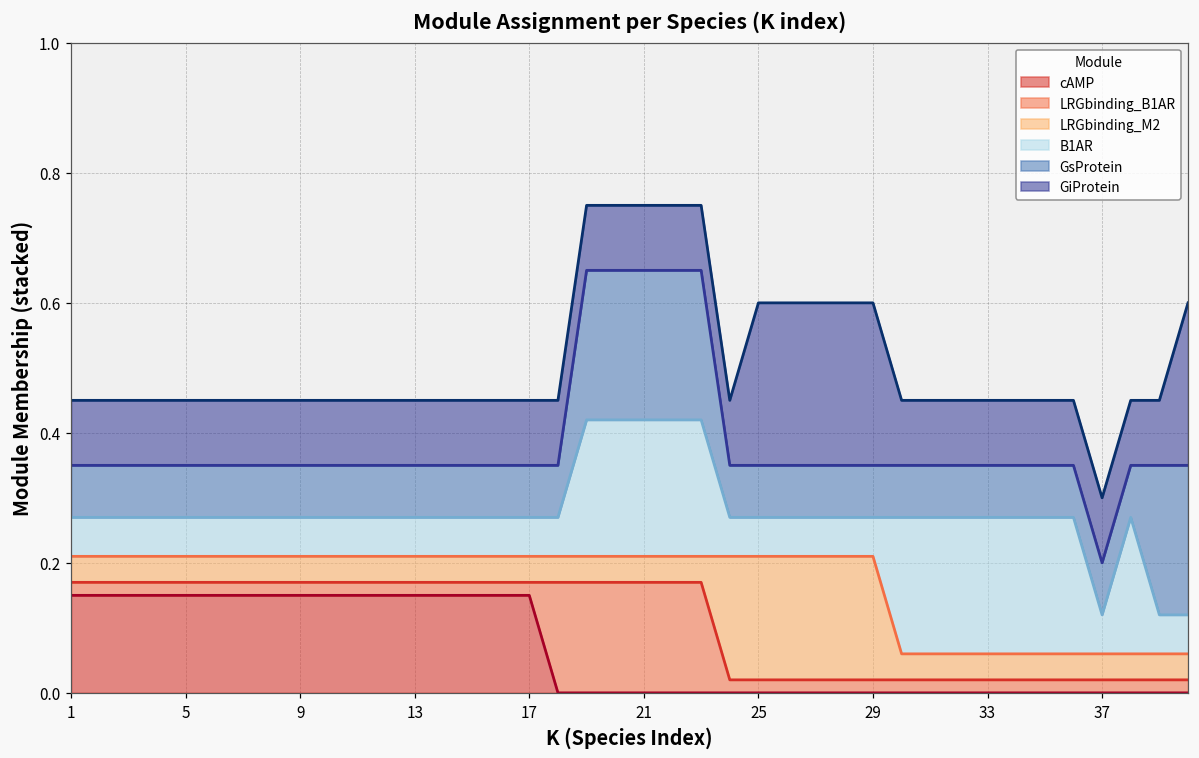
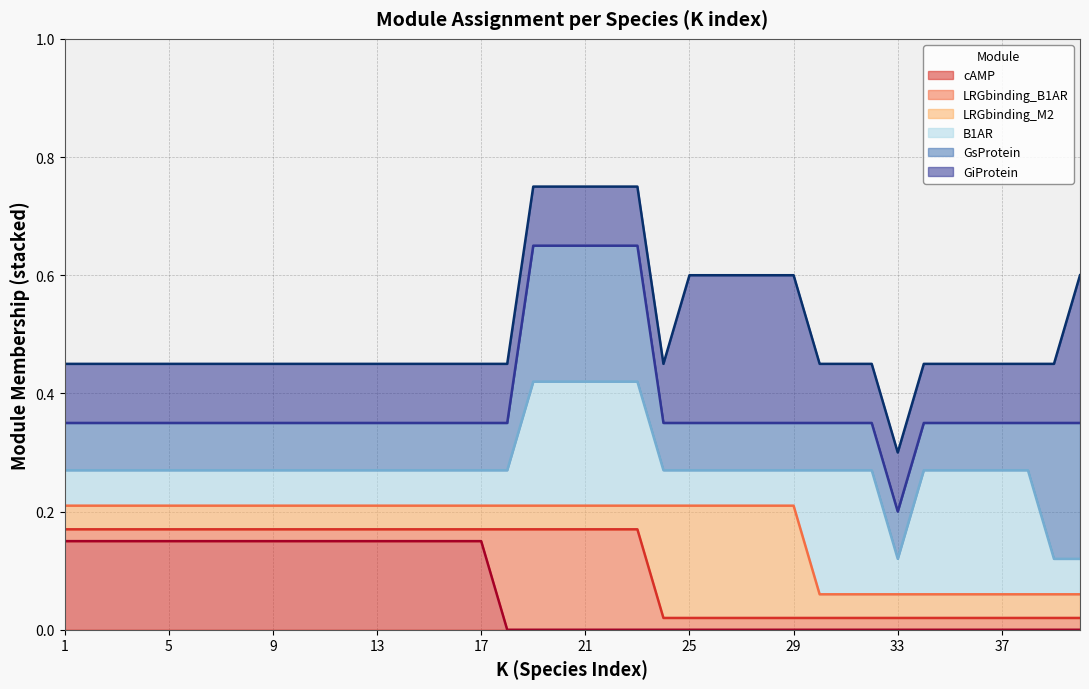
B1AR, 33: 0.21 -> 0.06
B1AR, 37: 0.06 -> 0.21
